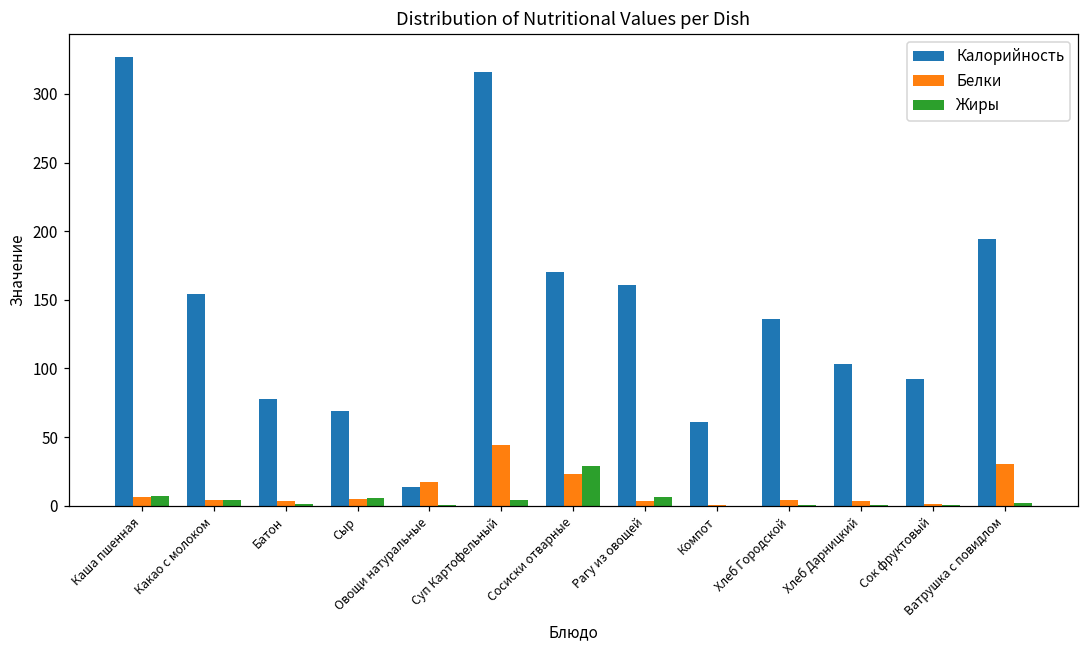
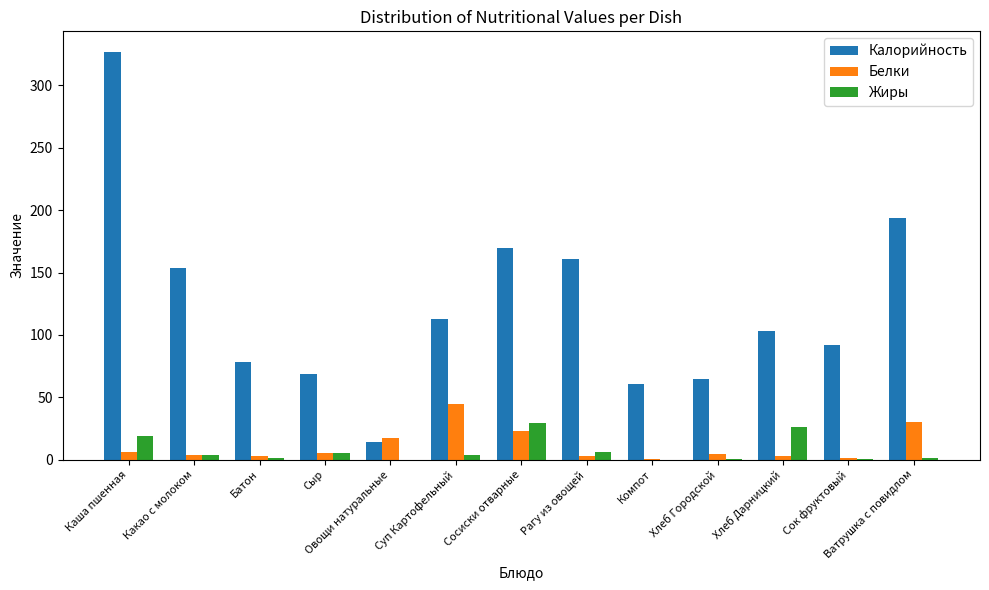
Жиры, Каша пшенная: 7 -> 19
Калорийность, Суп Картофельный: 316 -> 113
Калорийность, Хлеб Городской: 136 -> 65
Жиры, Хлеб Дарницкий: 1 -> 26
